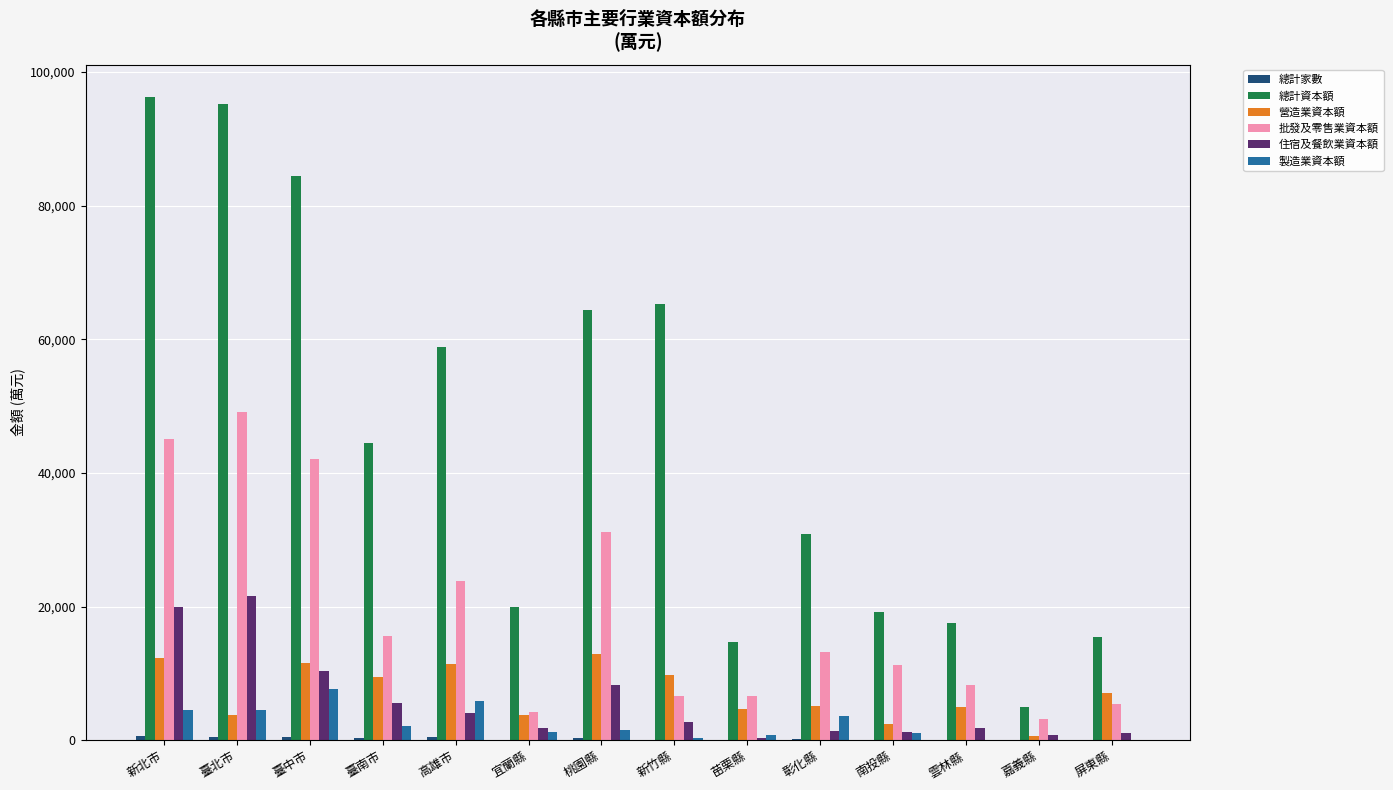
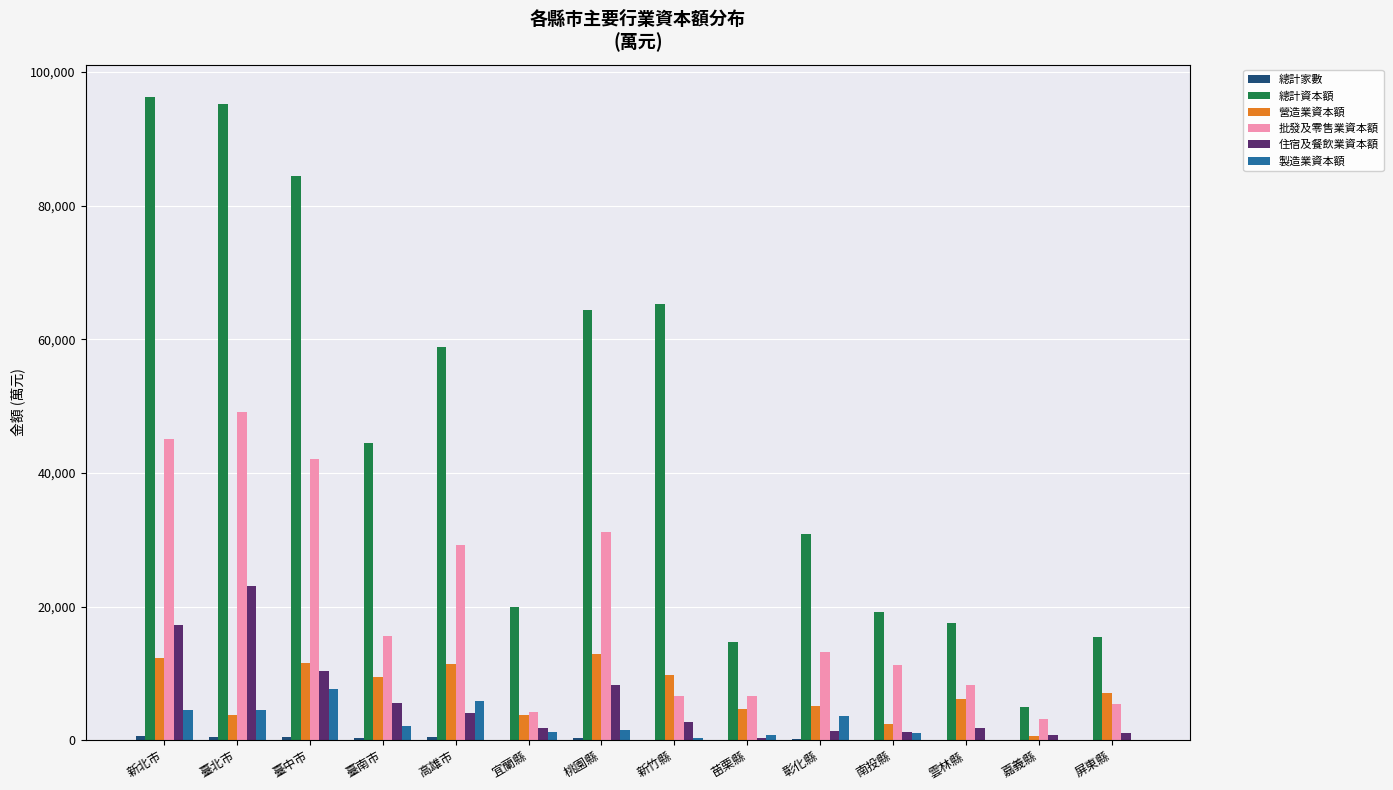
住宿及餐飲業資本額, 新北市: 20,000 -> 17,000
住宿及餐飲業資本額, 臺北市: 22,000 -> 23,000
批發及零售業資本額, 高雄市: 24,000 -> 29,000
營造業資本額, 雲林縣: 5,000 -> 6,000
